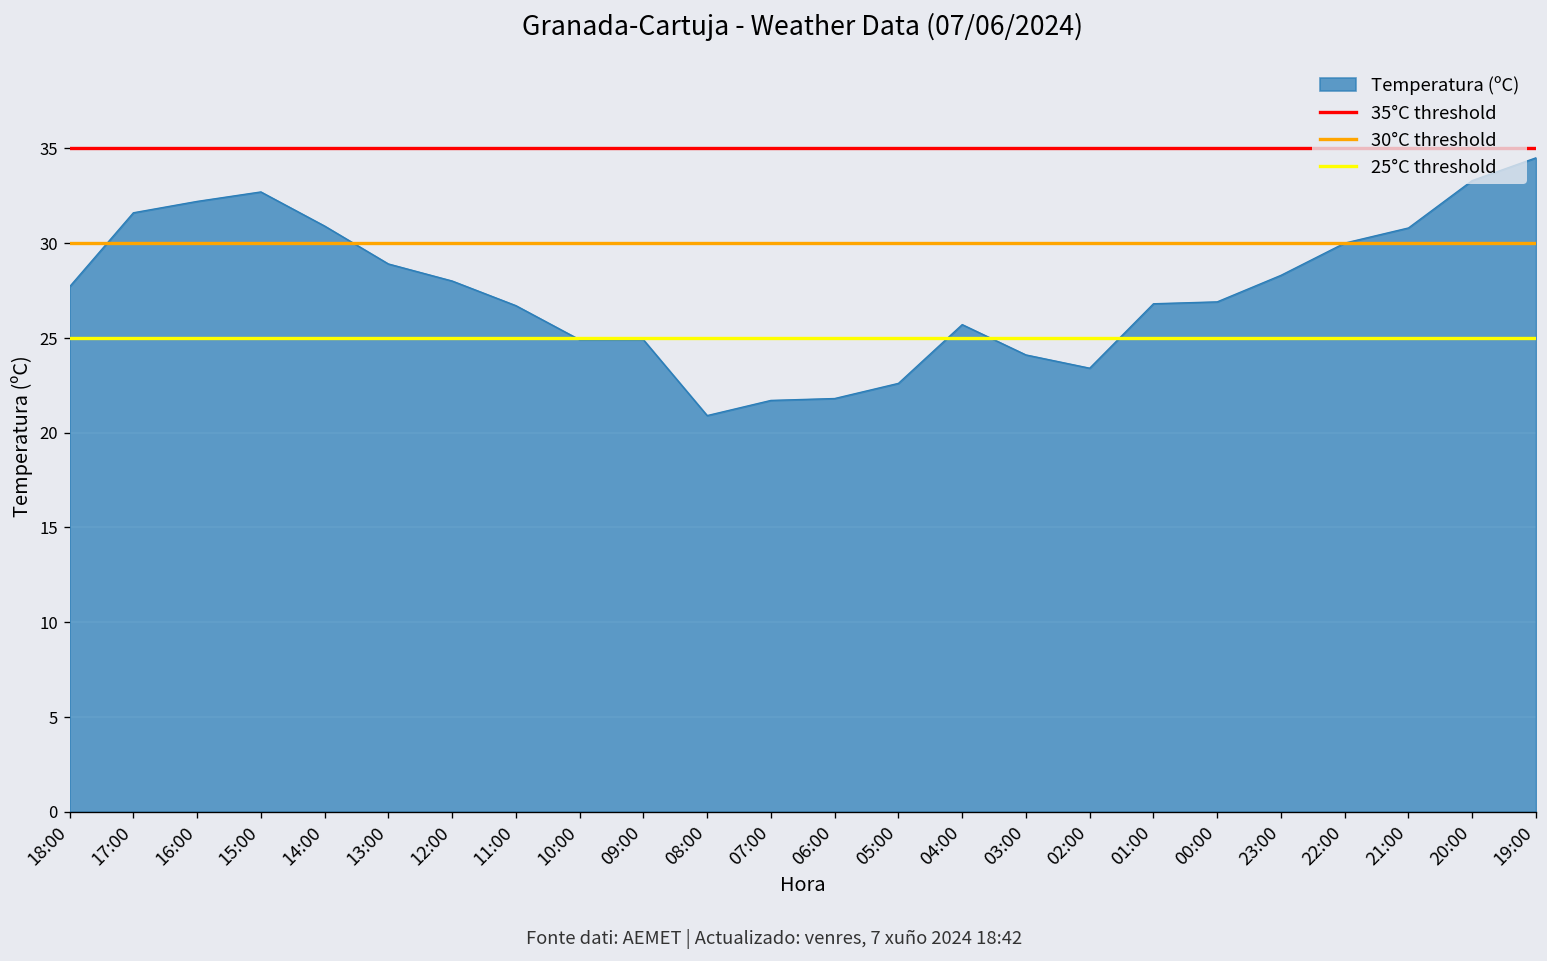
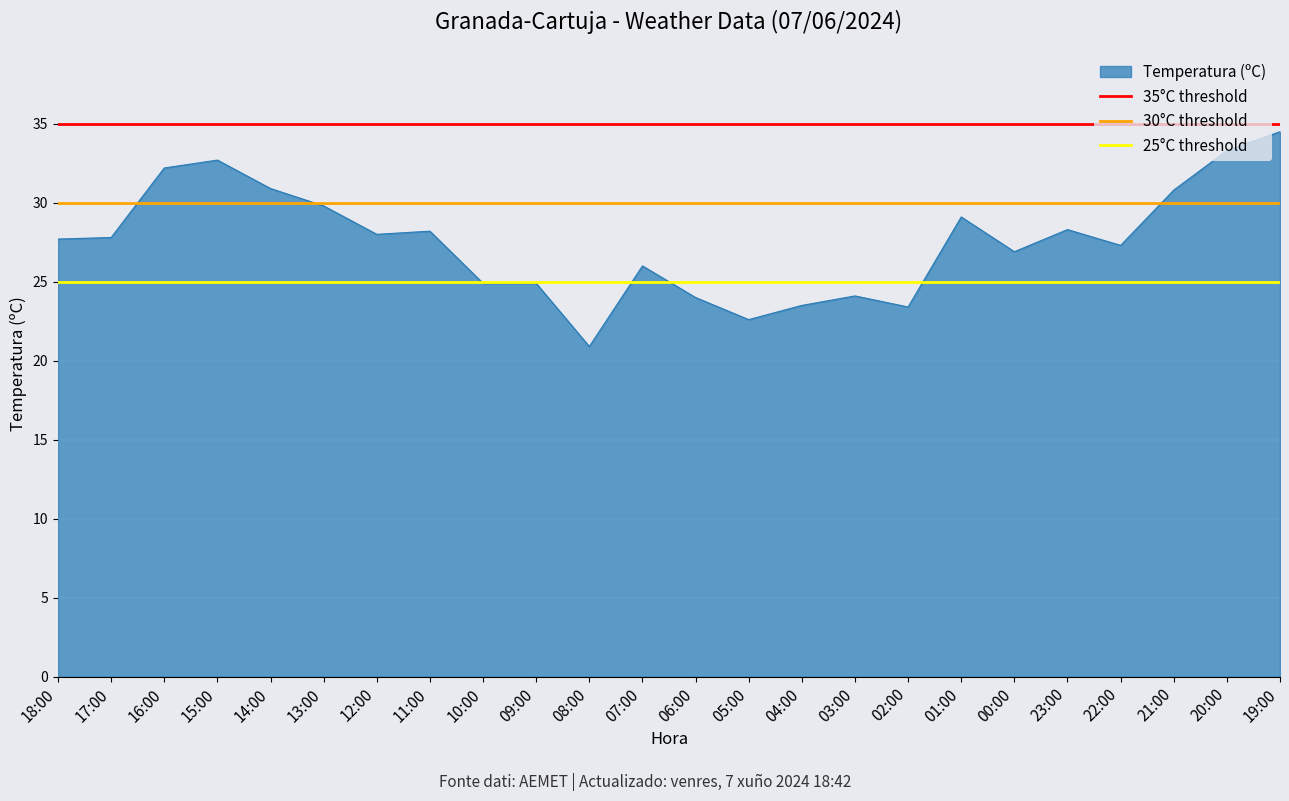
17:00: 31.6 -> 27.8
13:00: 28.9 -> 29.8
11:00: 26.7 -> 28.2
07:00: 21.7 -> 26.0
06:00: 21.8 -> 24.0
04:00: 25.7 -> 23.5
01:00: 26.8 -> 29.1
22:00: 30.0 -> 27.3
